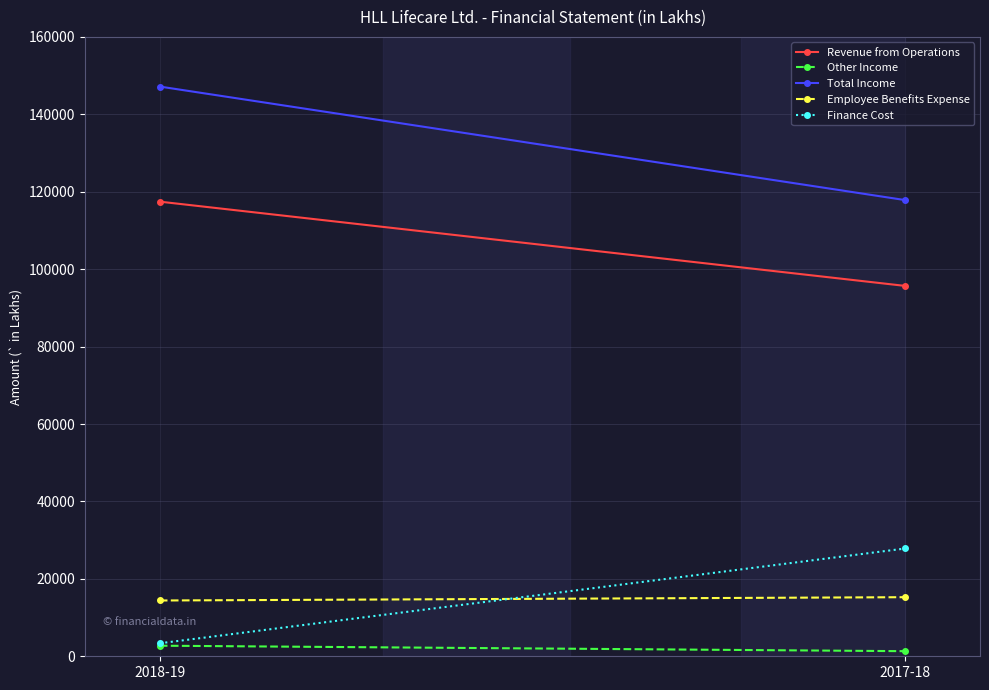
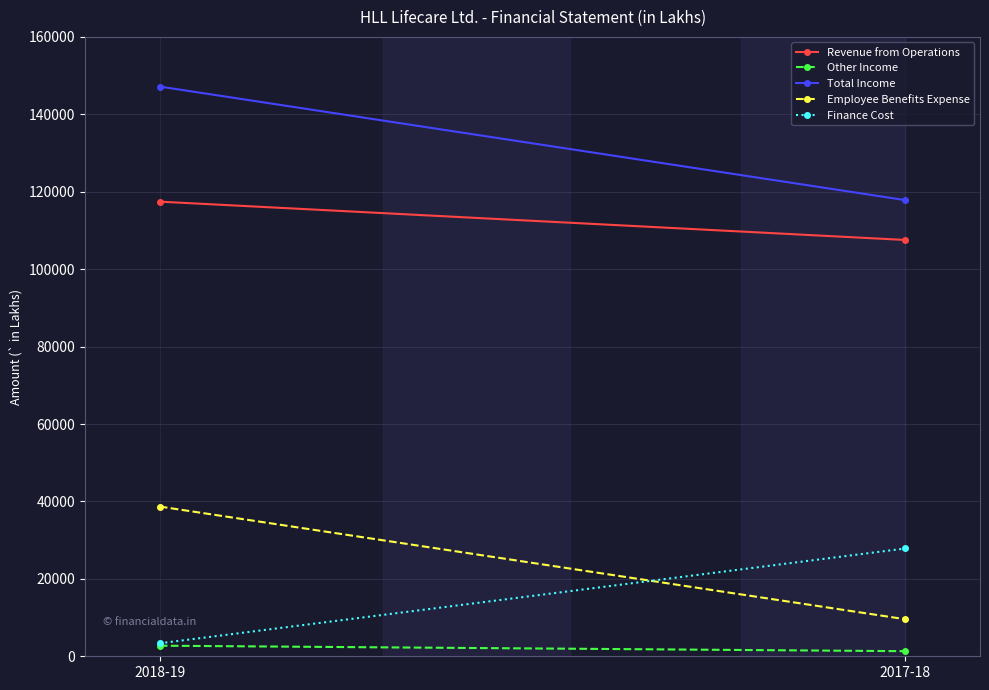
Employee Benefits Expense, 2018-19: 14000 -> 39000
Revenue from Operations, 2017-18: 96000 -> 108000
Employee Benefits Expense, 2017-18: 15000 -> 10000
